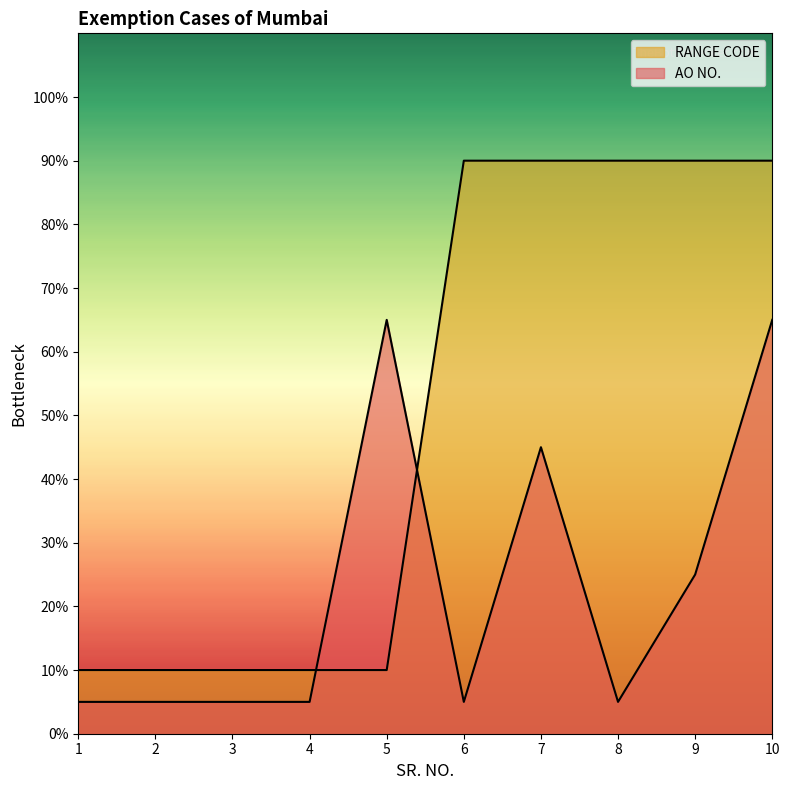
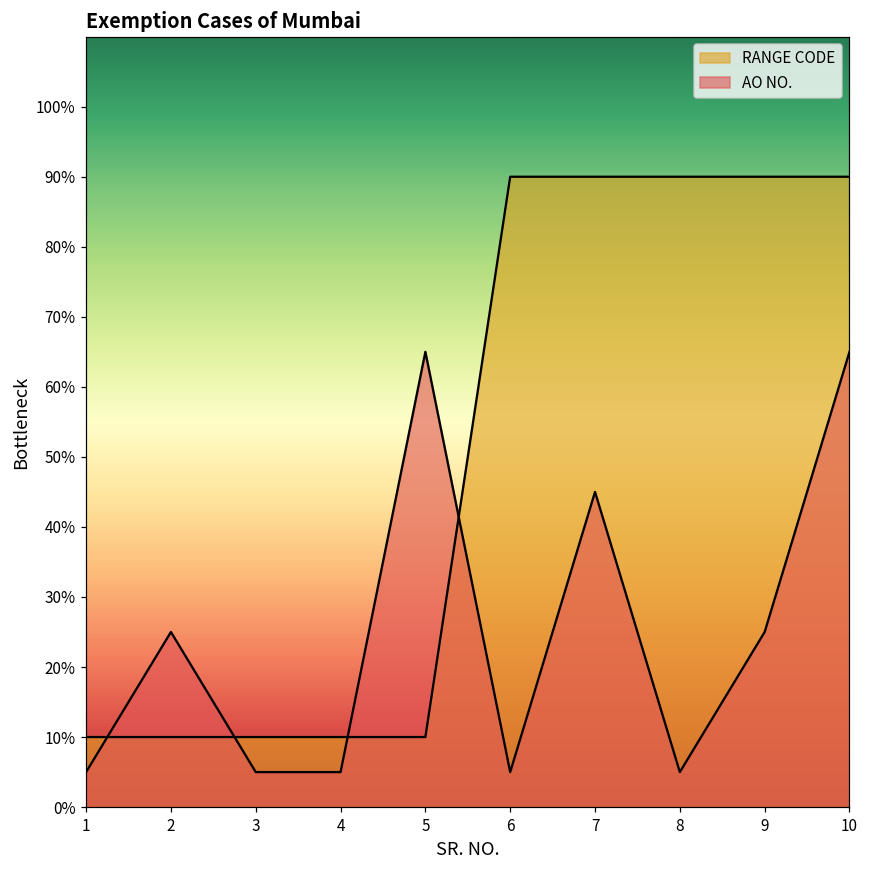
AO NO., 2: 5% -> 25%
